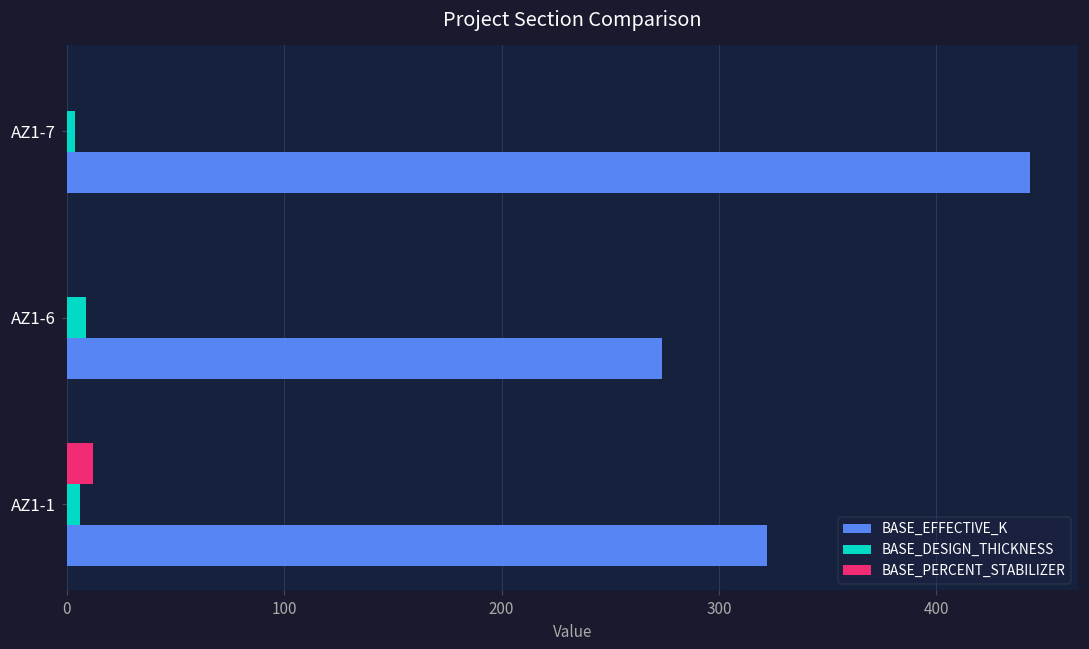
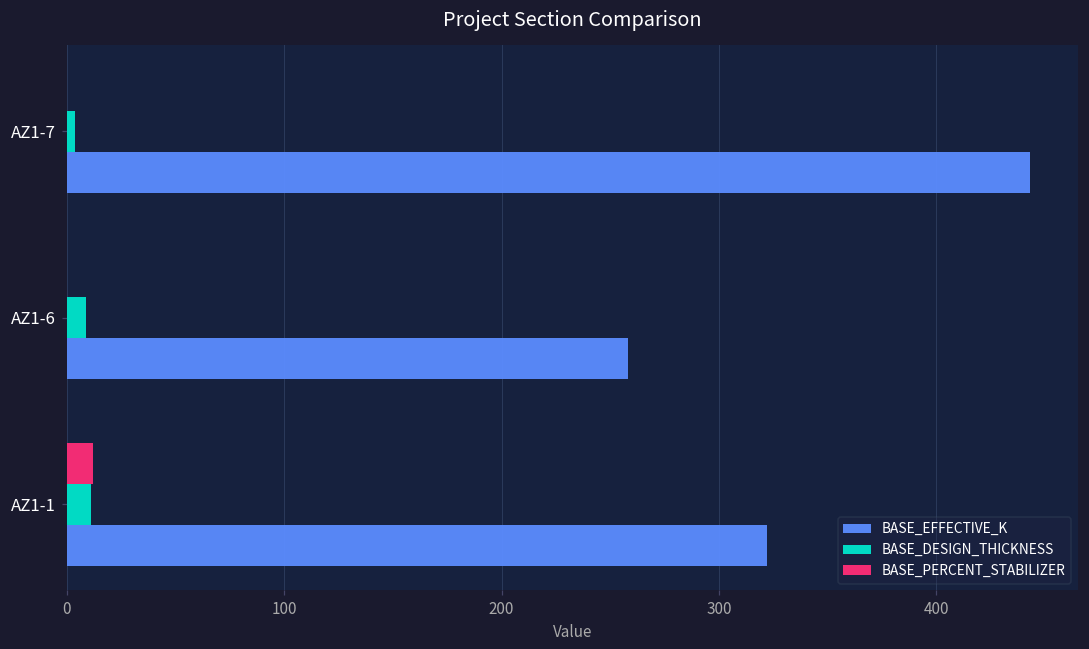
BASE_EFFECTIVE_K, AZ1-6: 274 -> 258
BASE_DESIGN_THICKNESS, AZ1-1: 6 -> 11
